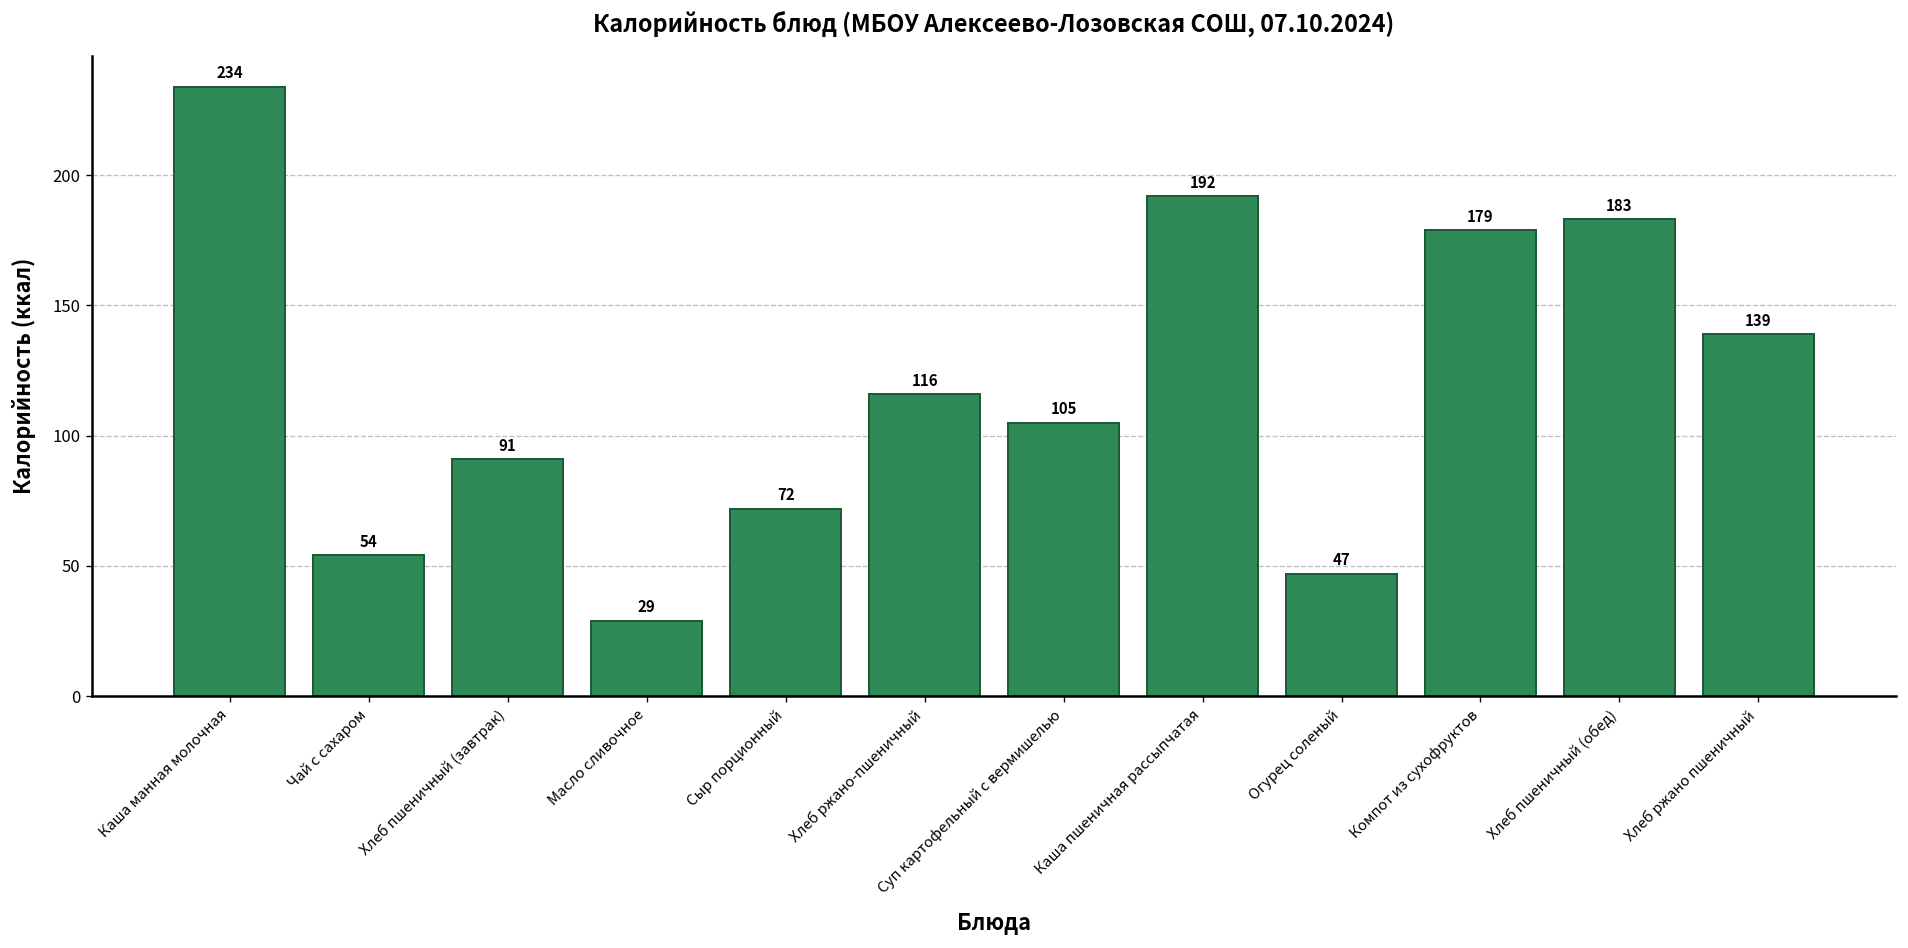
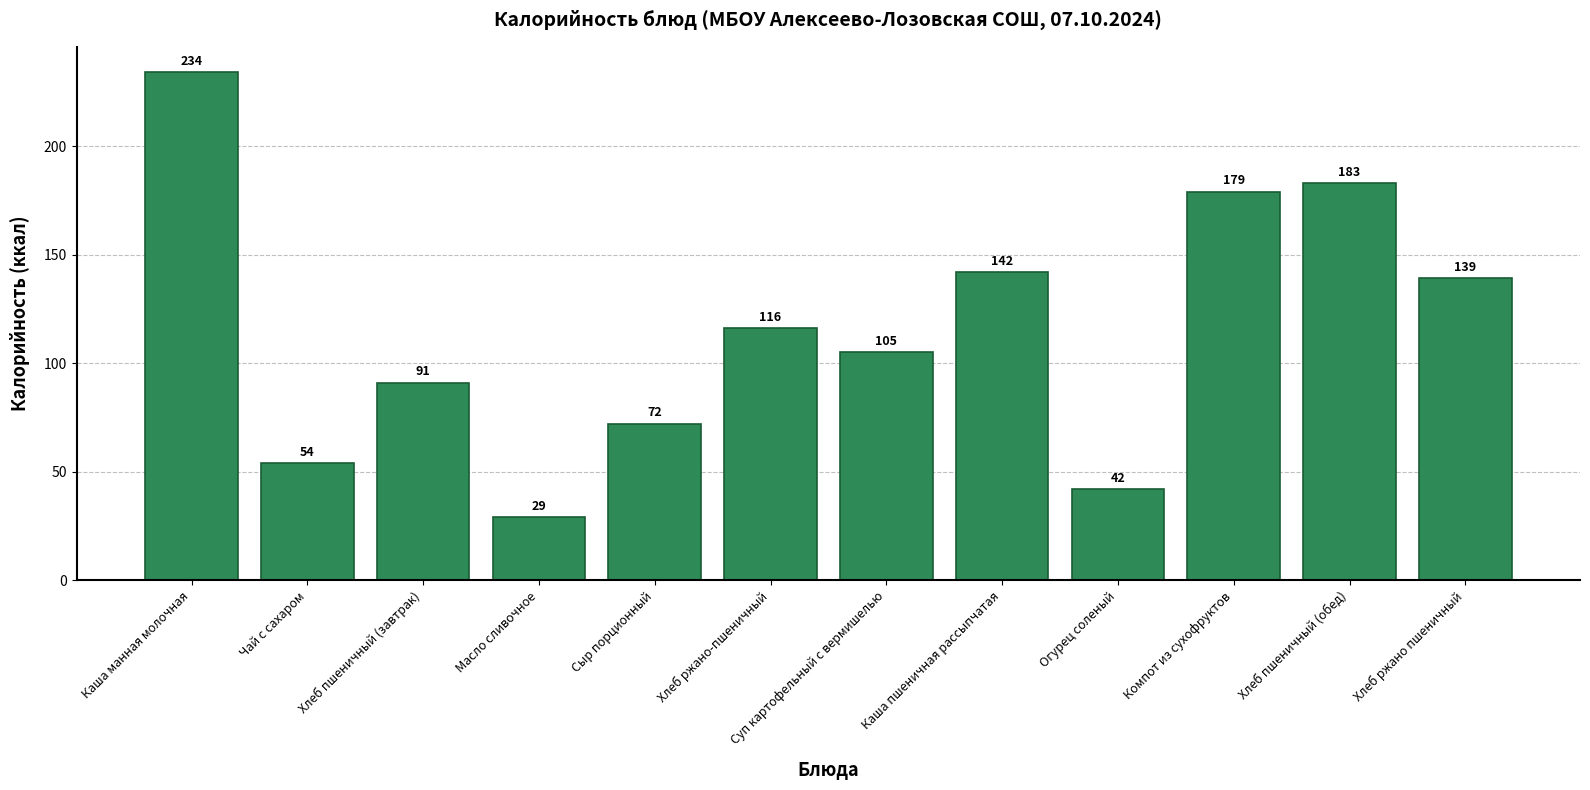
Каша пшеничная рассыпчатая: 192 -> 142
Огурец соленый: 47 -> 42
